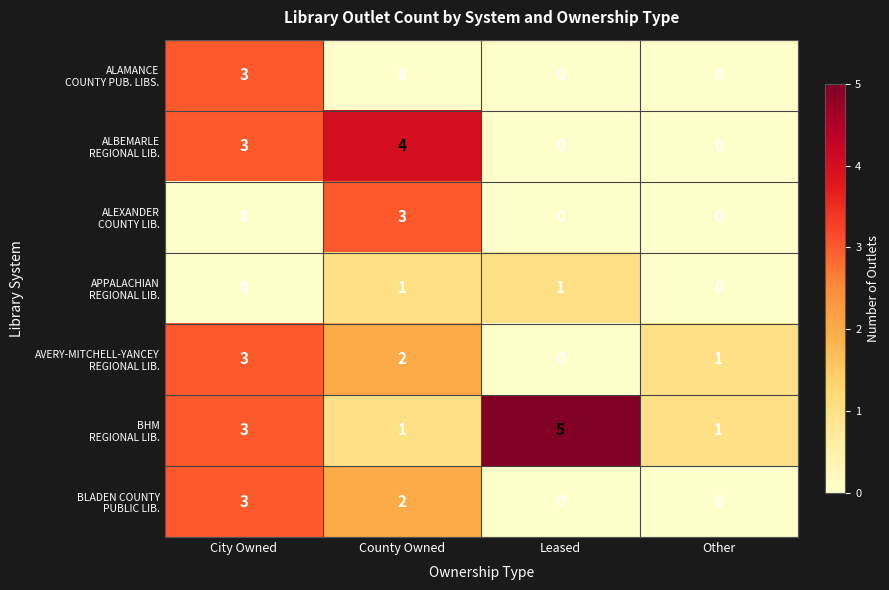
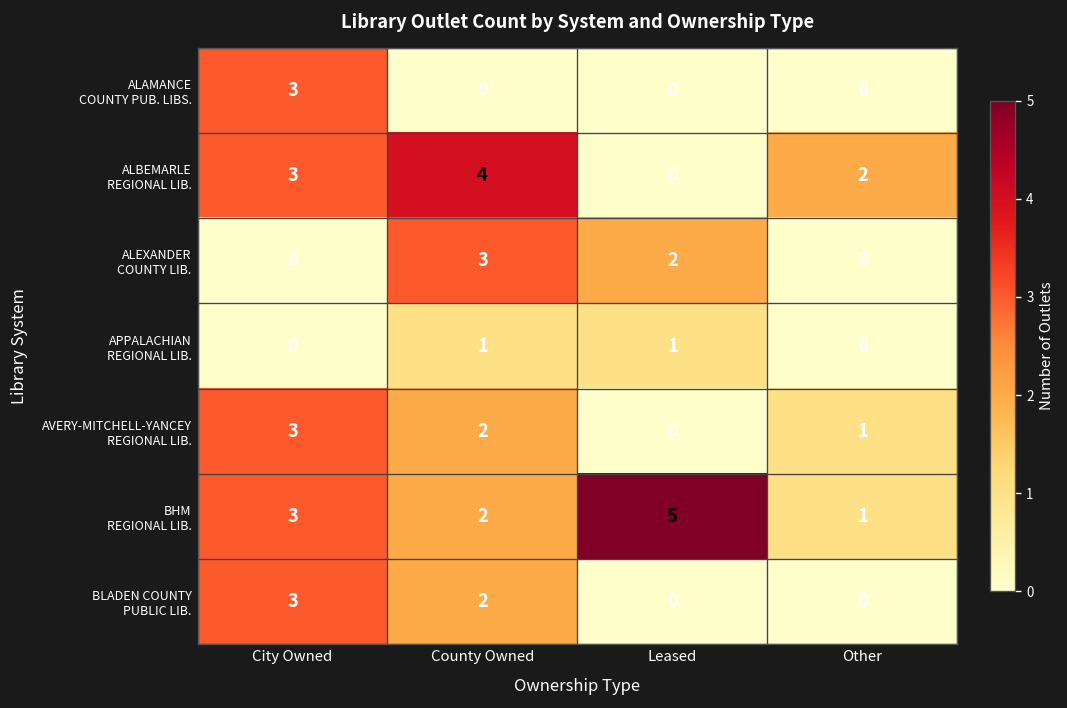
ALBEMARLE REGIONAL LIB., Other: 0 -> 2
ALEXANDER COUNTY LIB., Leased: 0 -> 2
BHM REGIONAL LIB., County Owned: 1 -> 2
